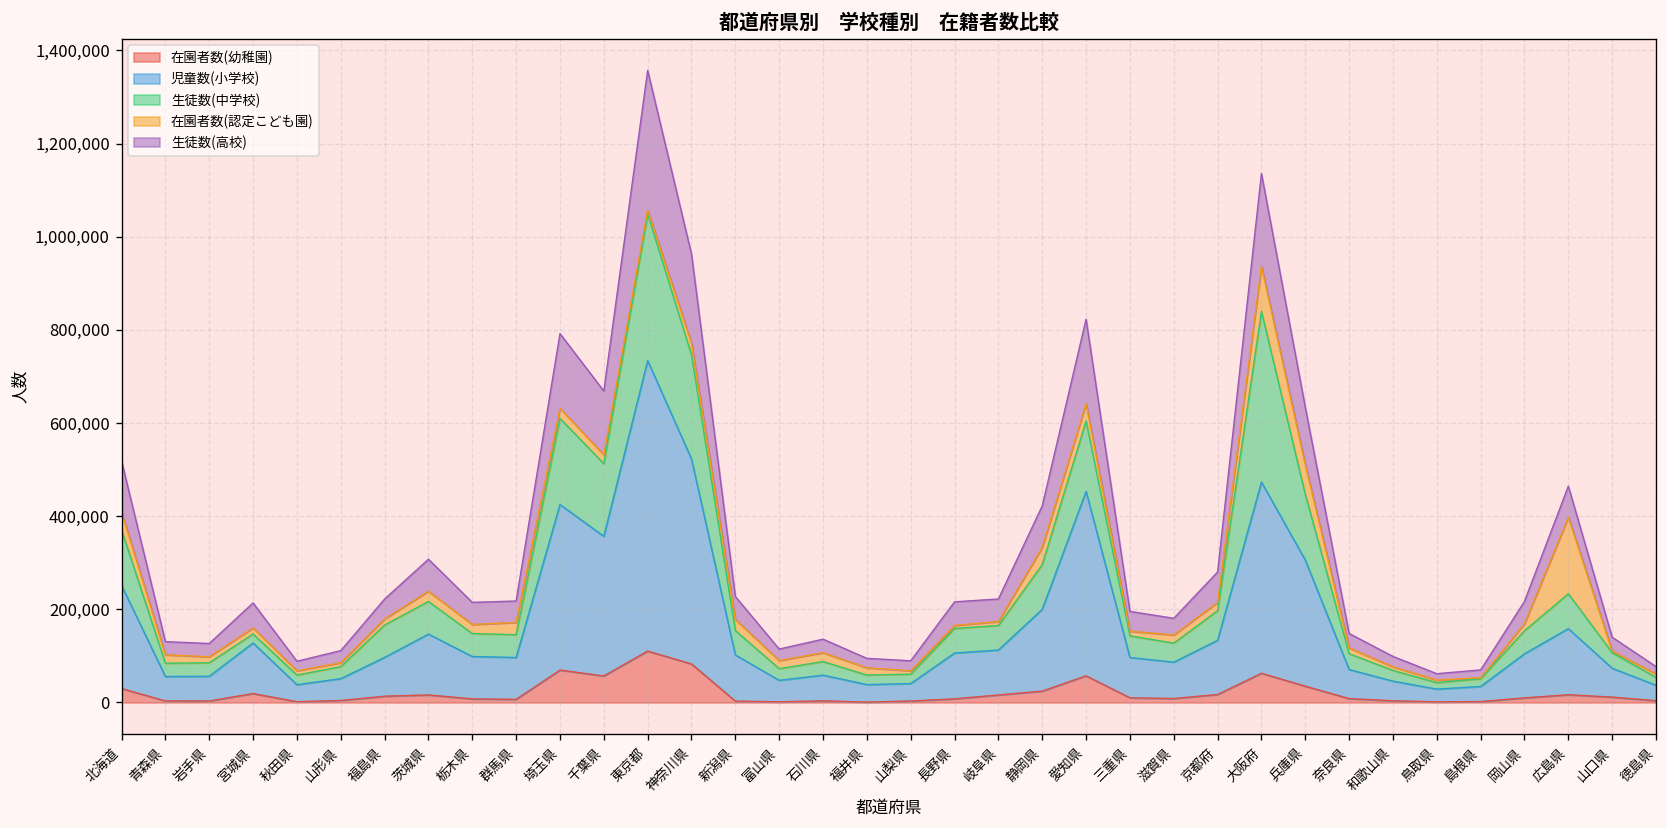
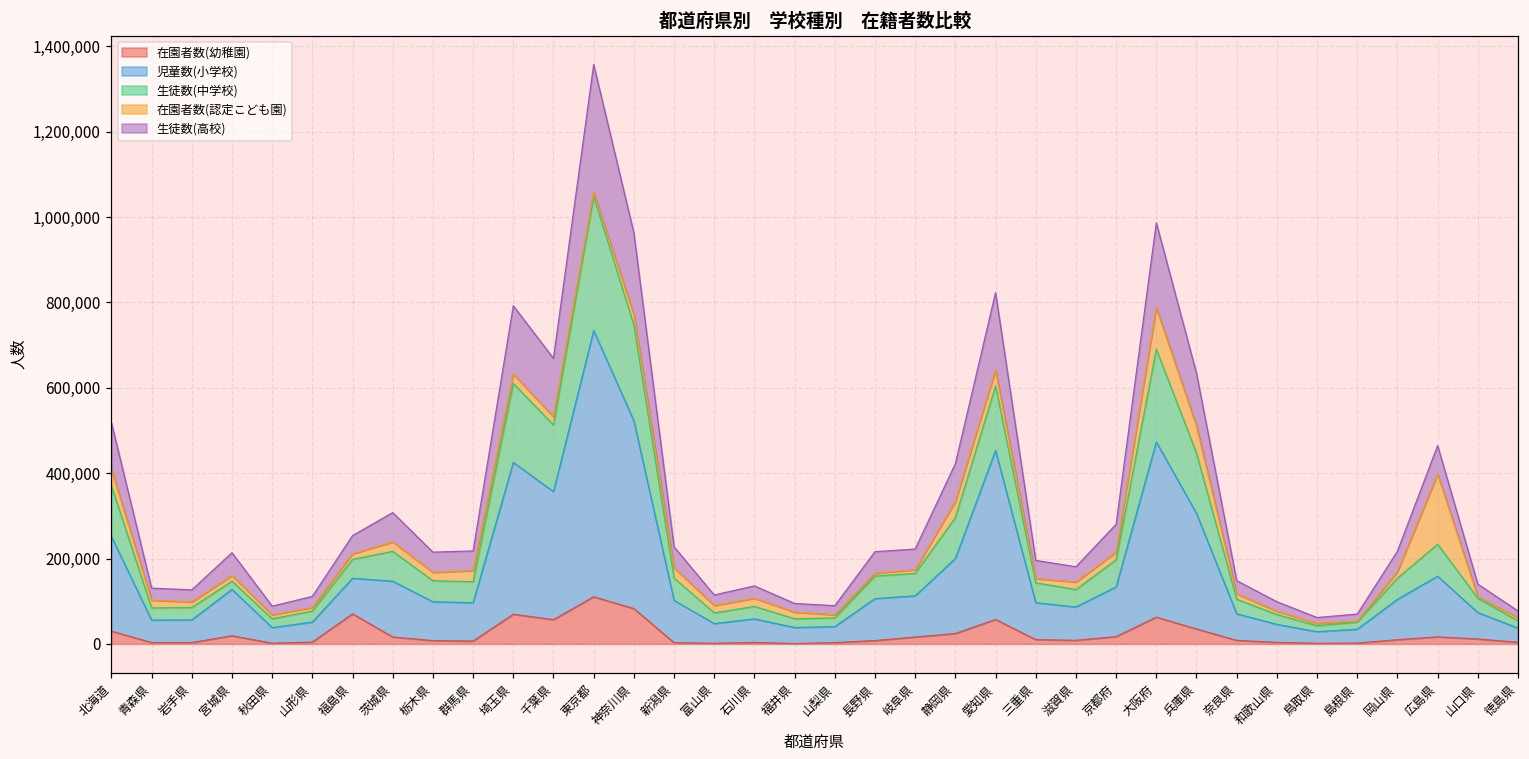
在園者数(幼稚園), 福島県: 10,000 -> 70,000
生徒数(中学校), 福島県: 70,000 -> 40,000
生徒数(中学校), 大阪府: 370,000 -> 220,000
